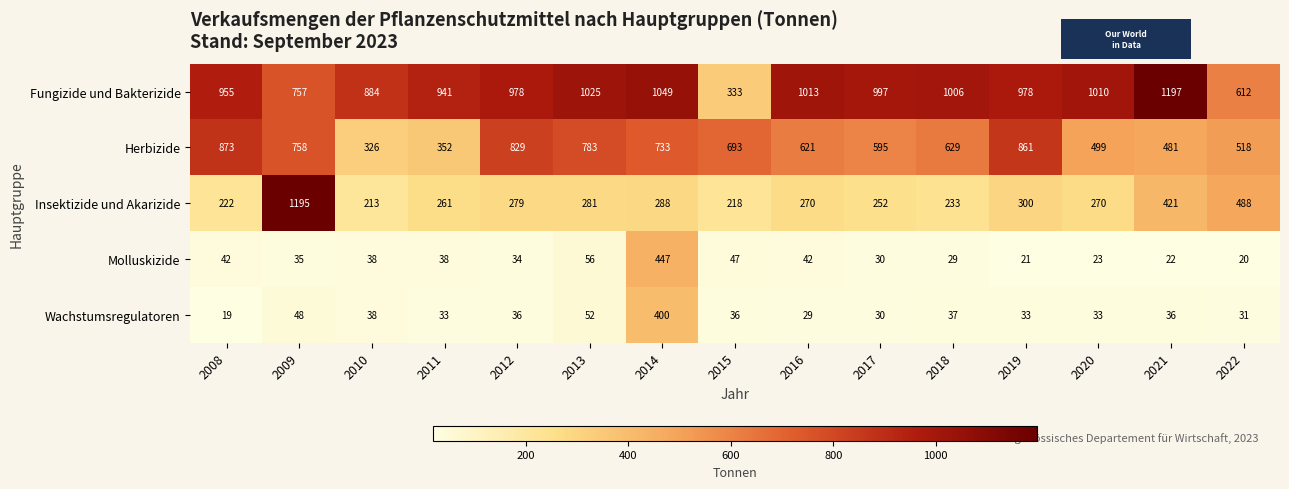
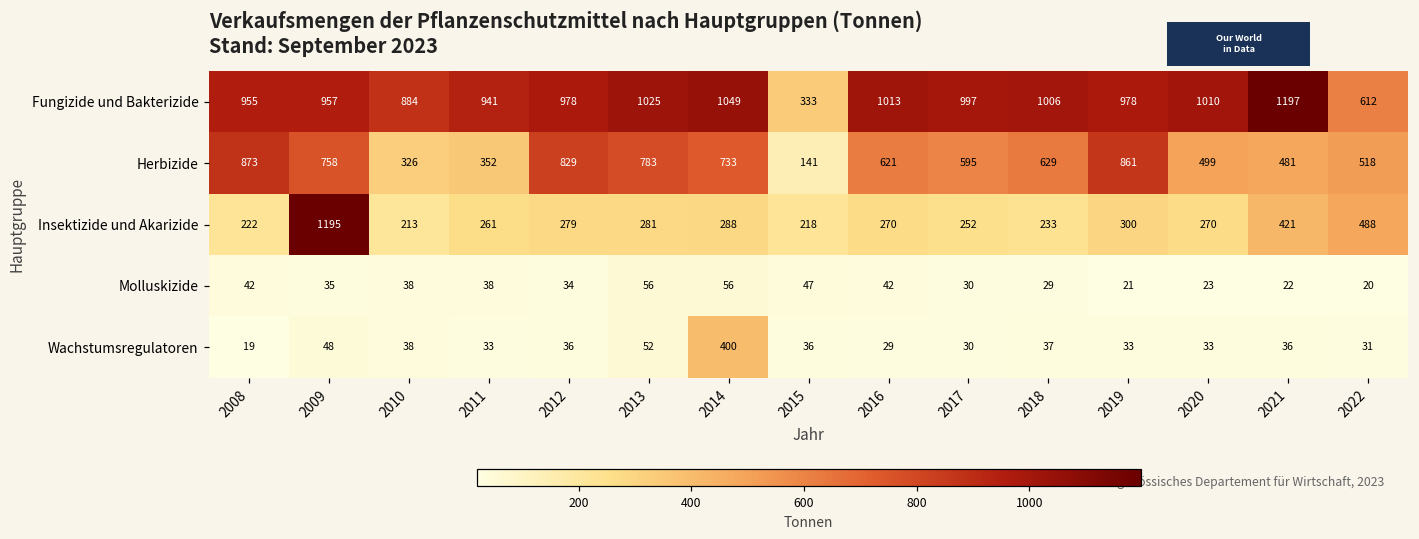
Fungizide und Bakterizide, 2009: 757 -> 957
Herbizide, 2015: 693 -> 141
Molluskizide, 2014: 447 -> 56
